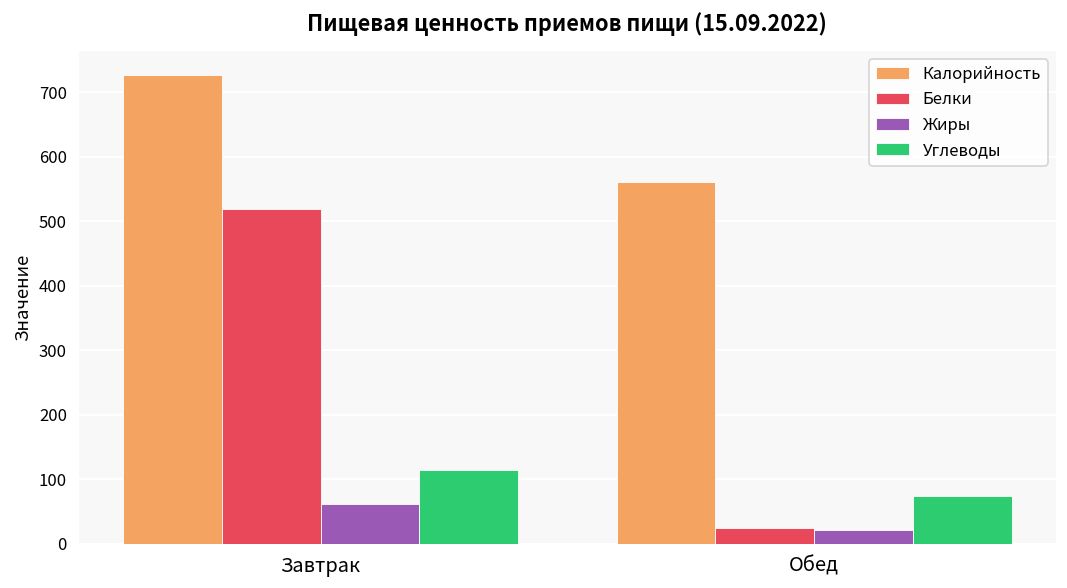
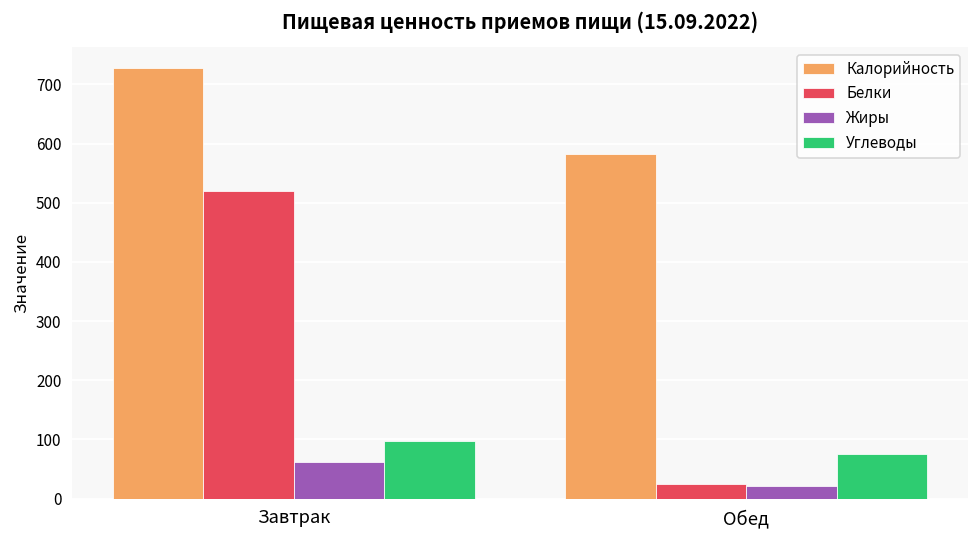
Углеводы, Завтрак: 110 -> 100
Калорийность, Обед: 560 -> 580
